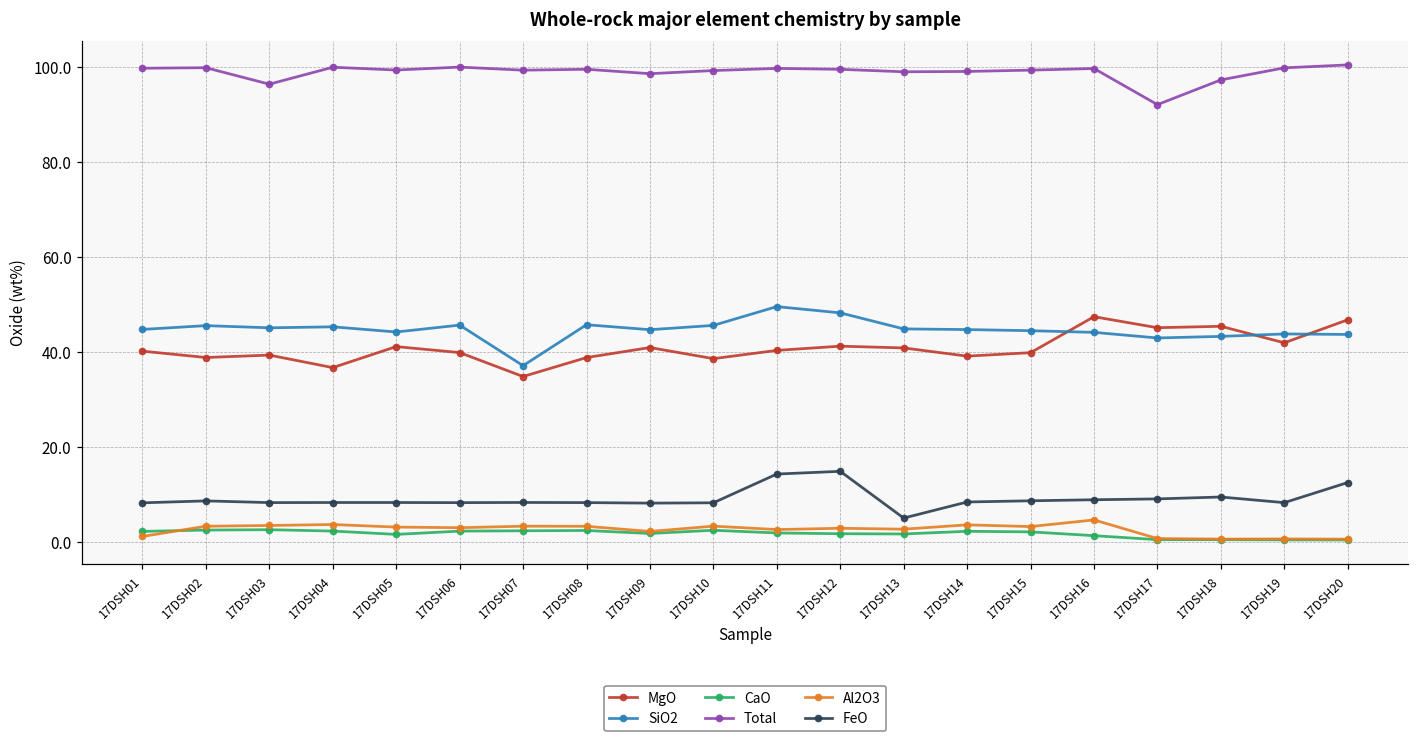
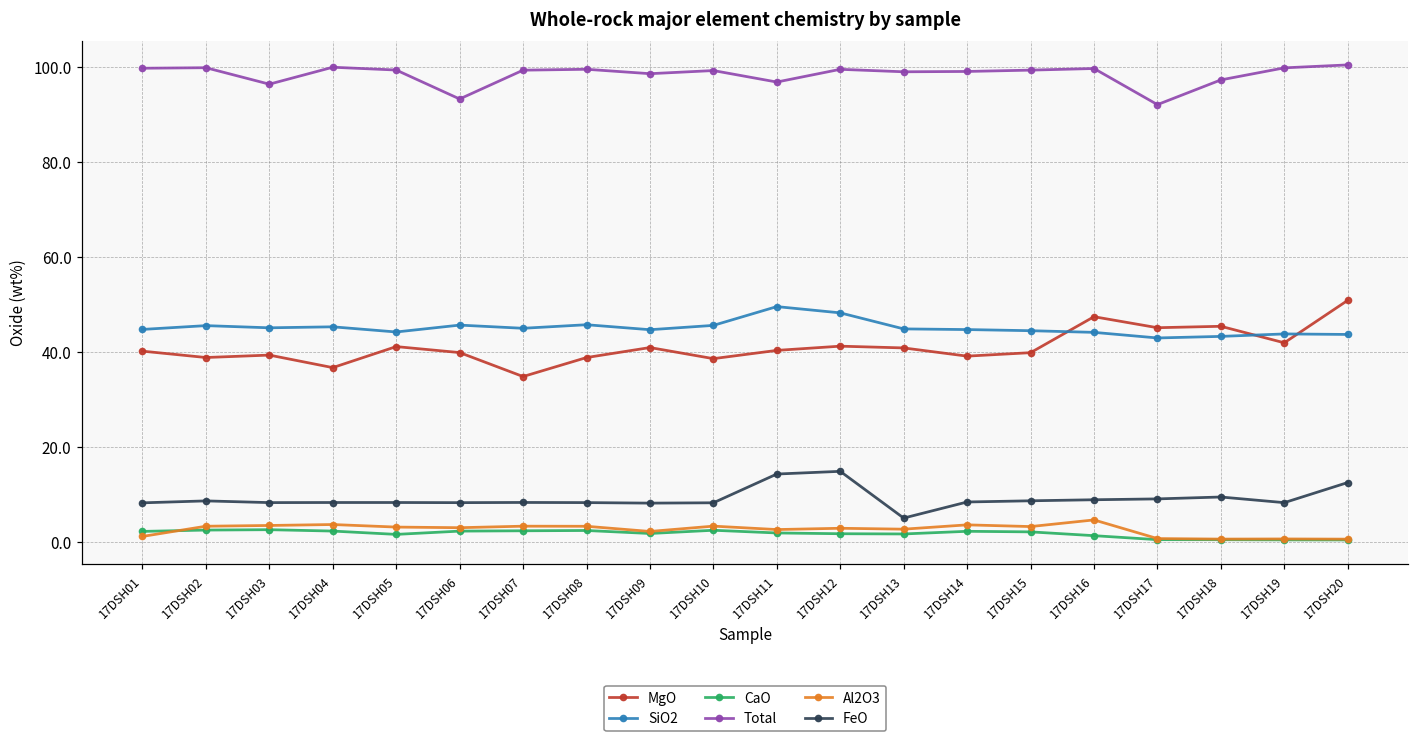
Total, 17DSH06: 100 -> 93
SiO2, 17DSH07: 37 -> 45
Total, 17DSH11: 100 -> 97
MgO, 17DSH20: 47 -> 51
